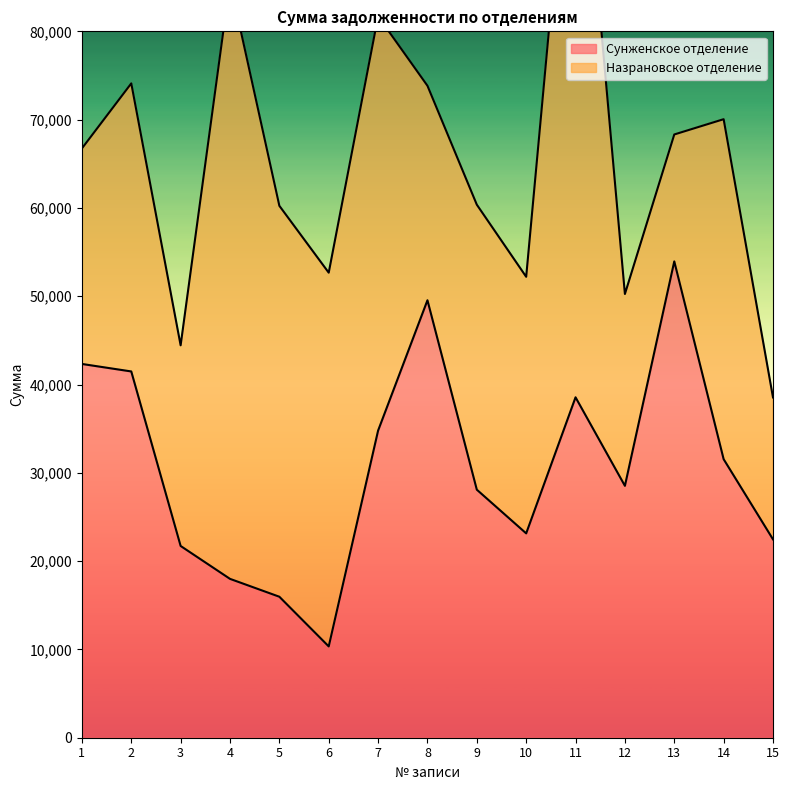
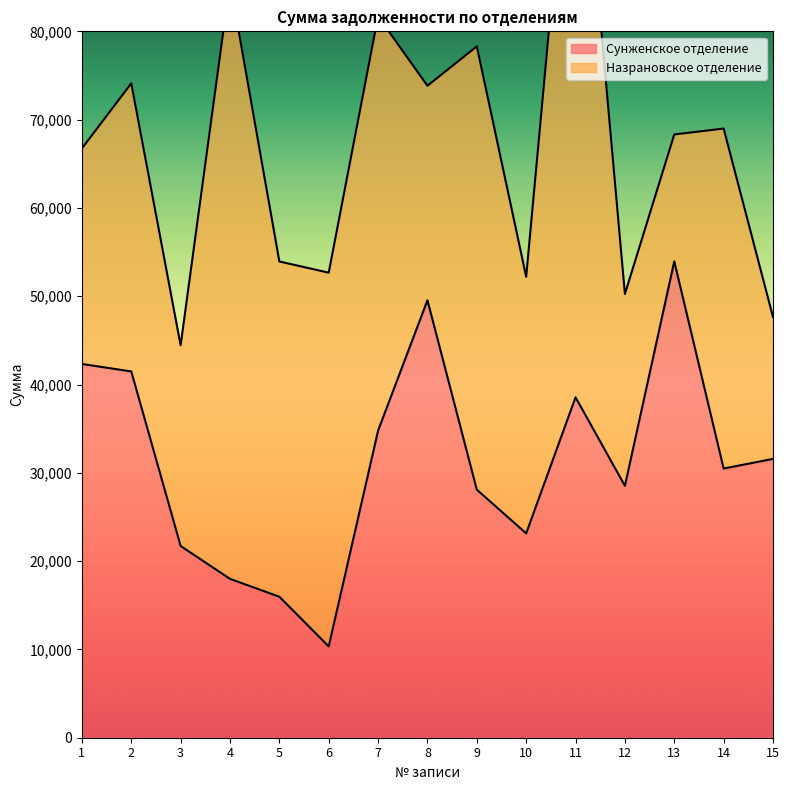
Назрановское отделение, 5: 44,000 -> 38,000
Назрановское отделение, 9: 32,000 -> 50,000
Сунженское отделение, 14: 32,000 -> 30,000
Сунженское отделение, 15: 22,000 -> 32,000
